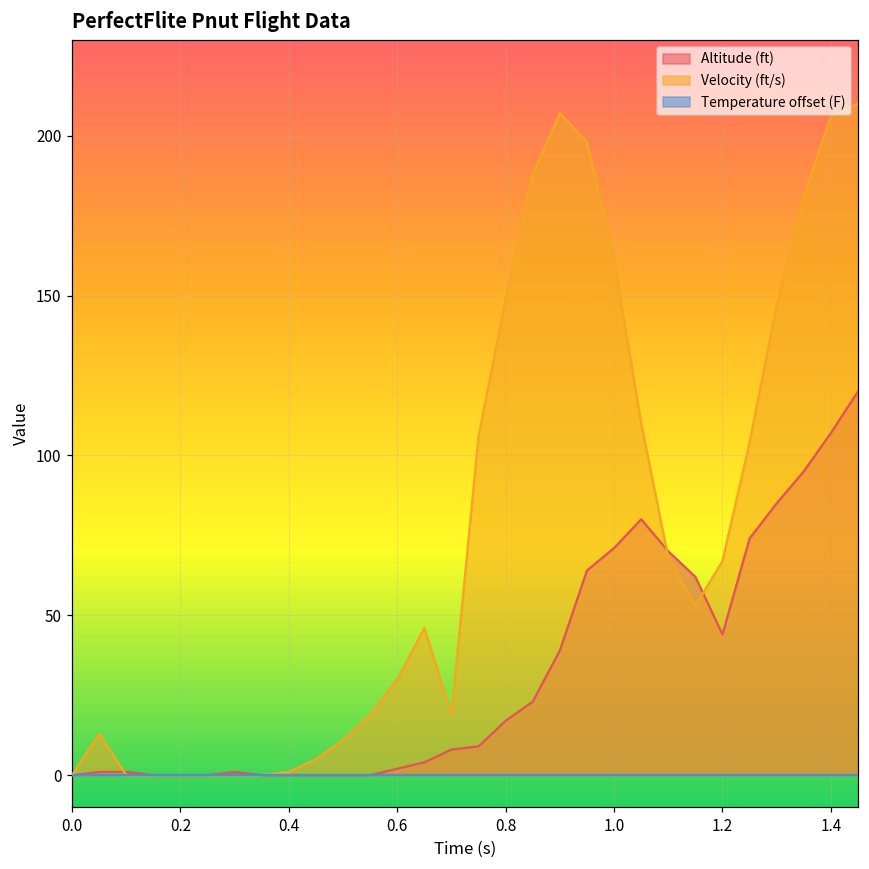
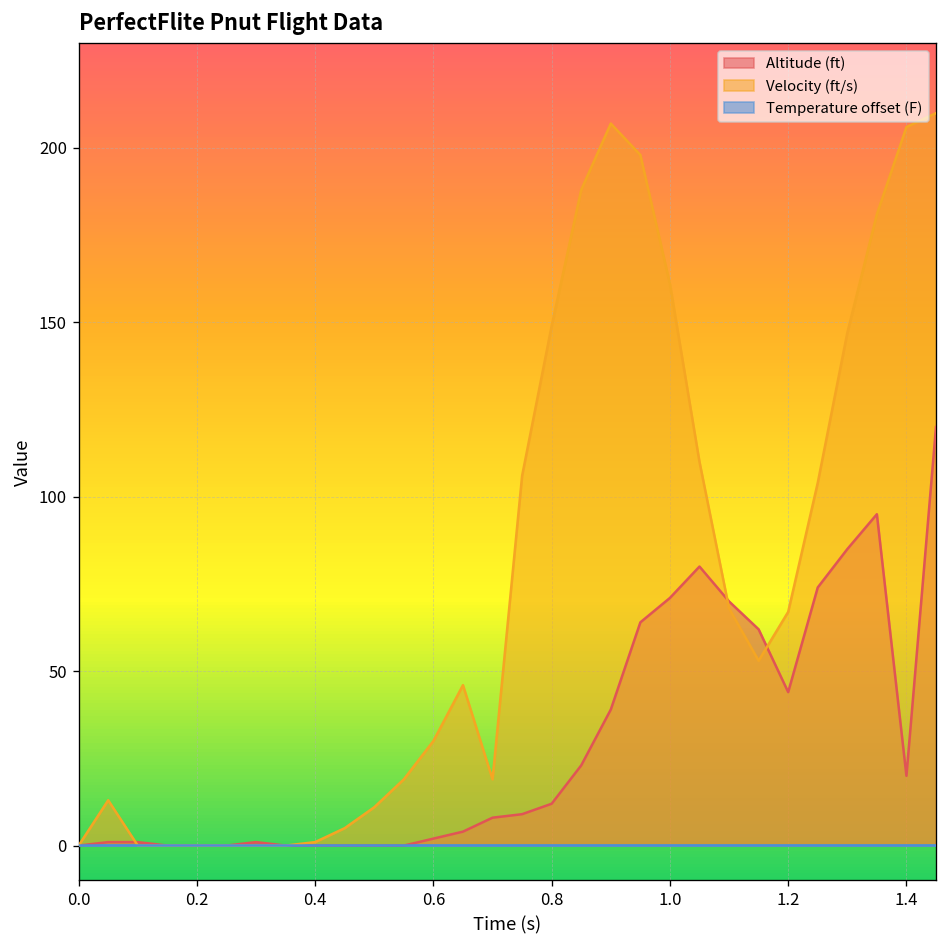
Altitude (ft), 0.8: 17 -> 12
Altitude (ft), 1.4: 107 -> 20
